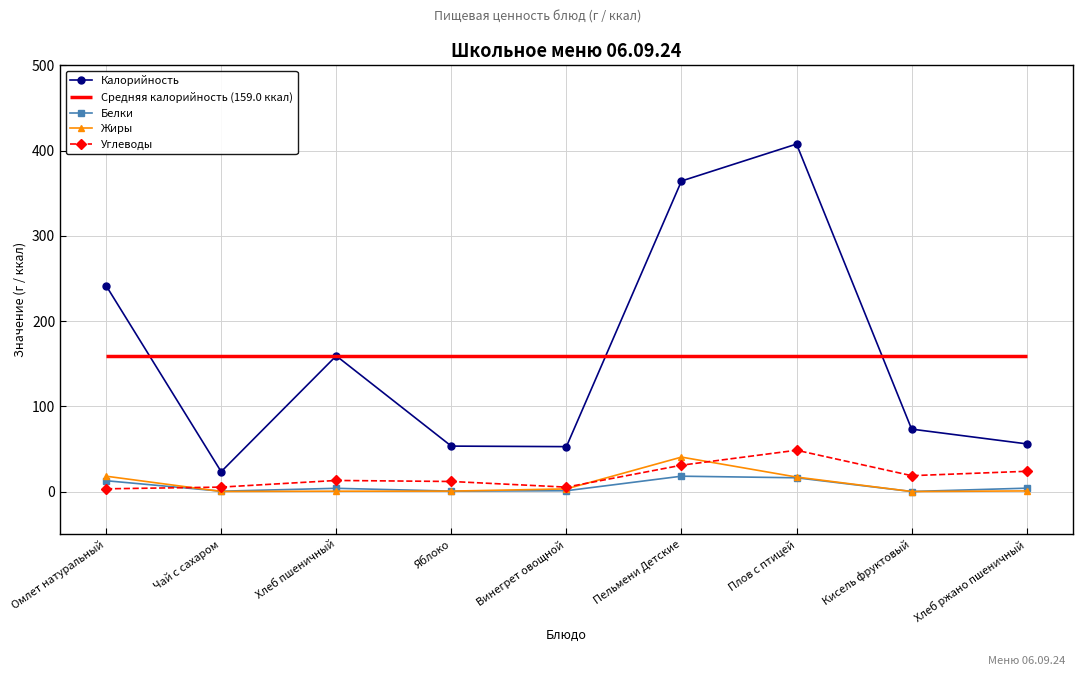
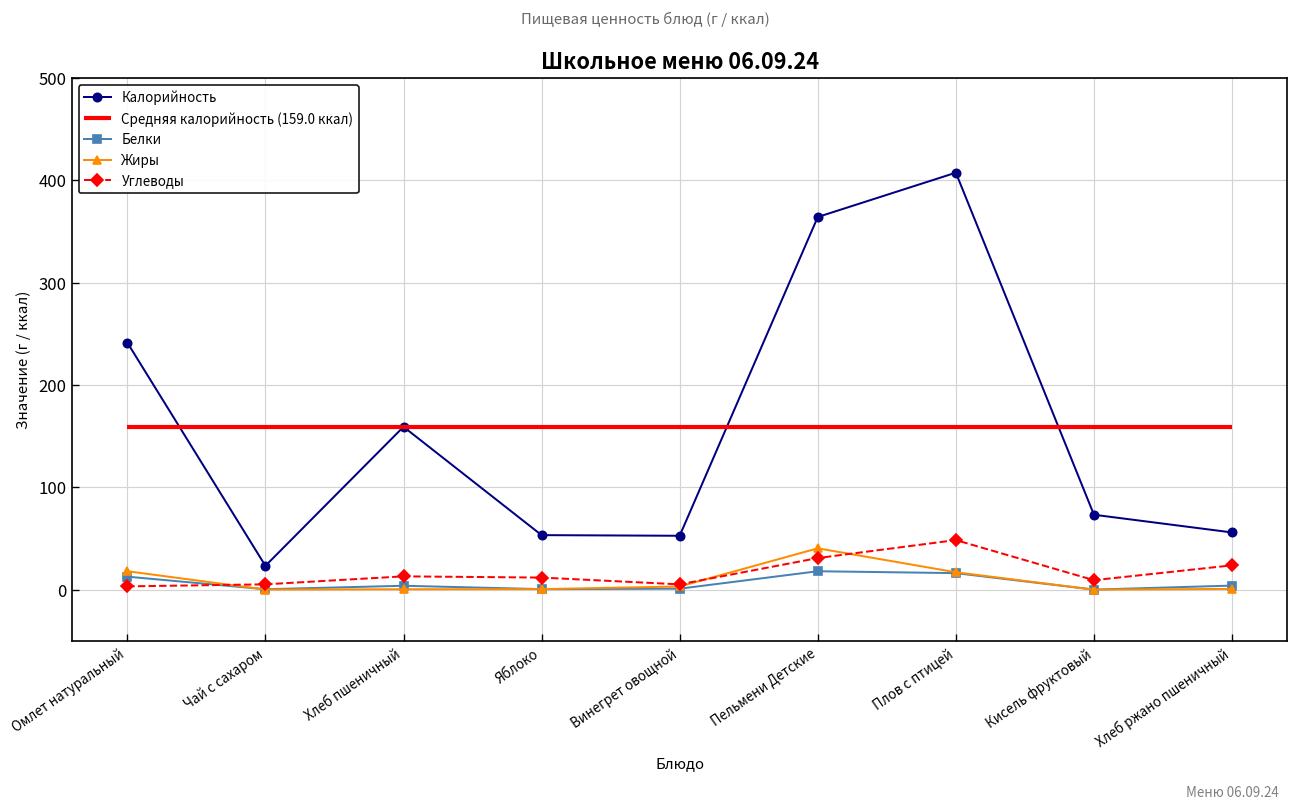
Углеводы, Кисель фруктовый: 20 -> 10
